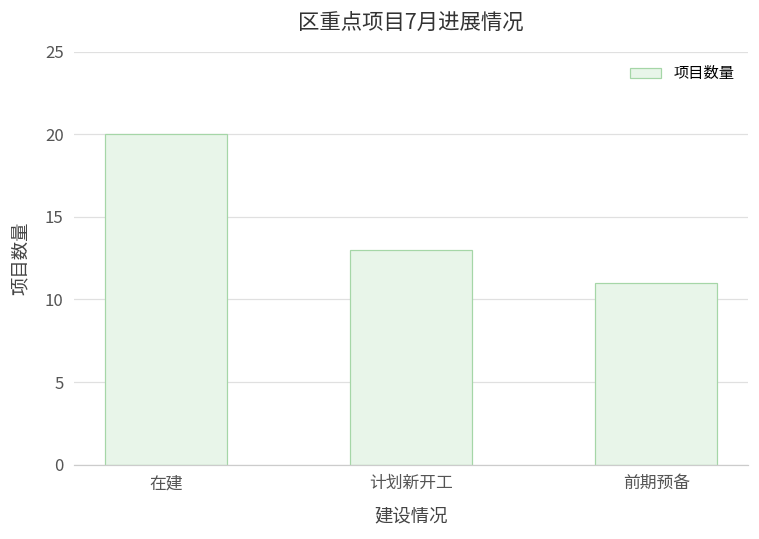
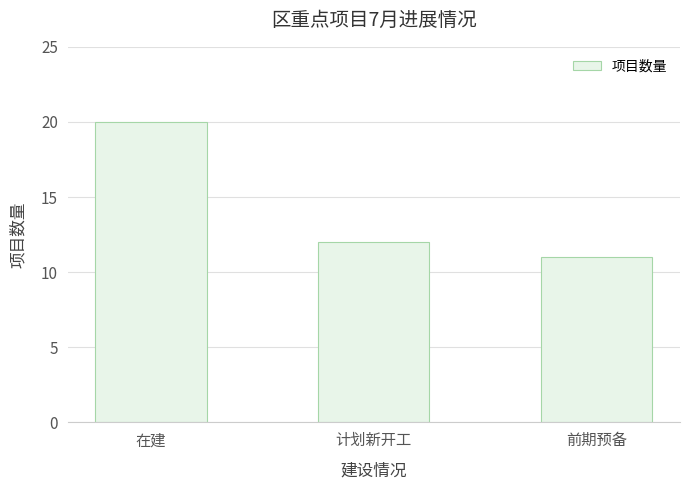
计划新开工: 13 -> 12
